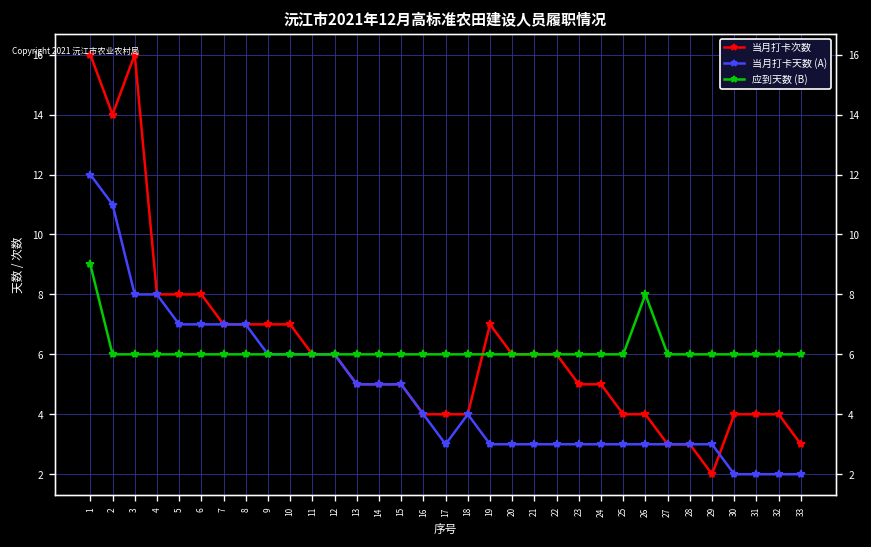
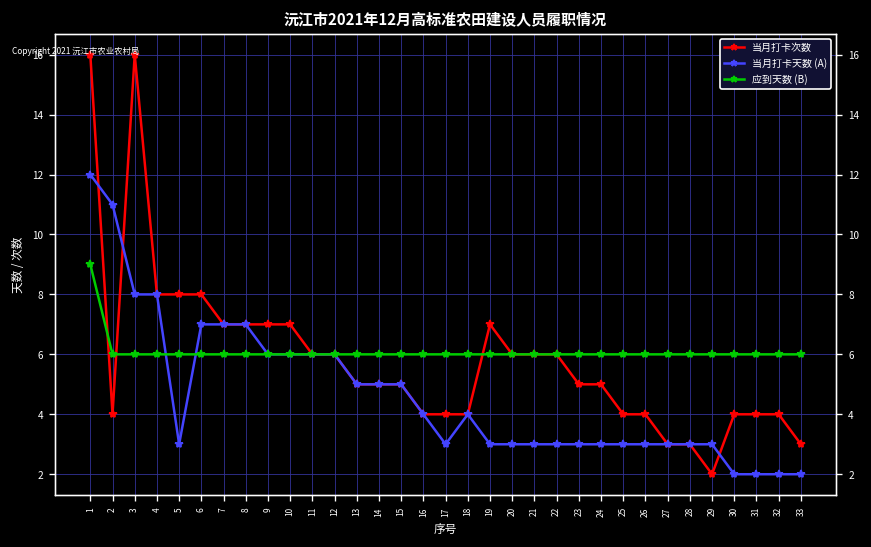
当月打卡次数, 2: 14 -> 4
当月打卡天数 (A), 5: 7 -> 3
应到天数 (B), 26: 8 -> 6
